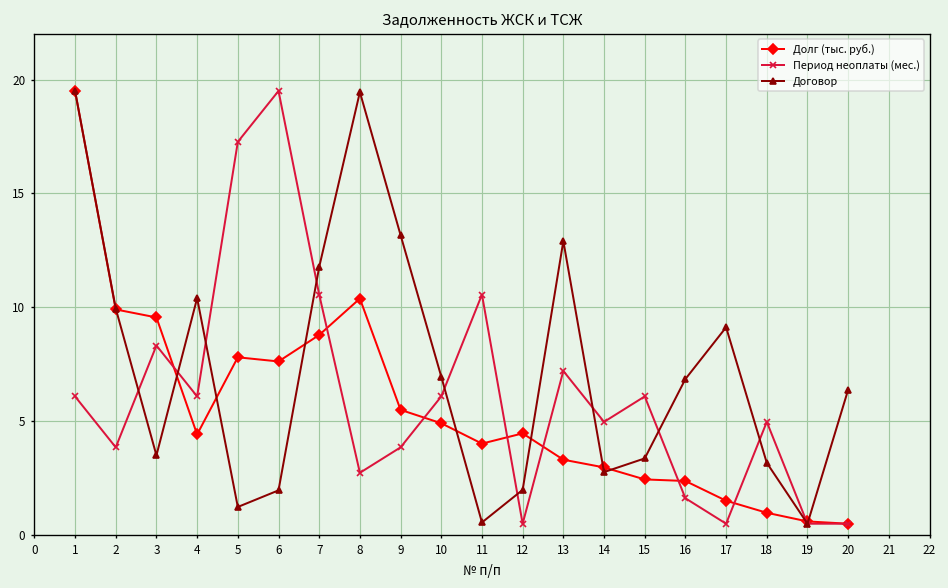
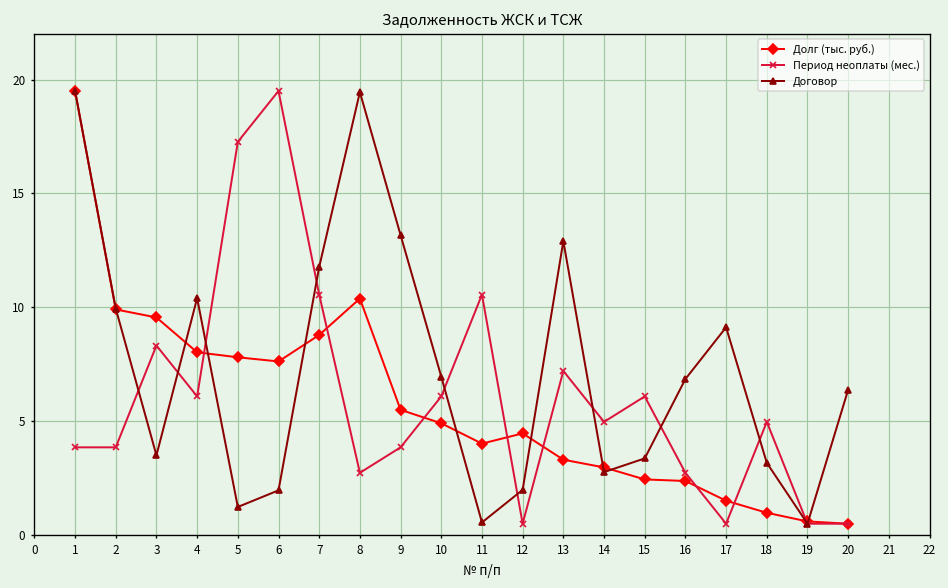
Период неоплаты (мес.), 1: 6.1 -> 3.9
Долг (тыс. руб.), 4: 4.4 -> 8.0
Период неоплаты (мес.), 16: 1.6 -> 2.7
